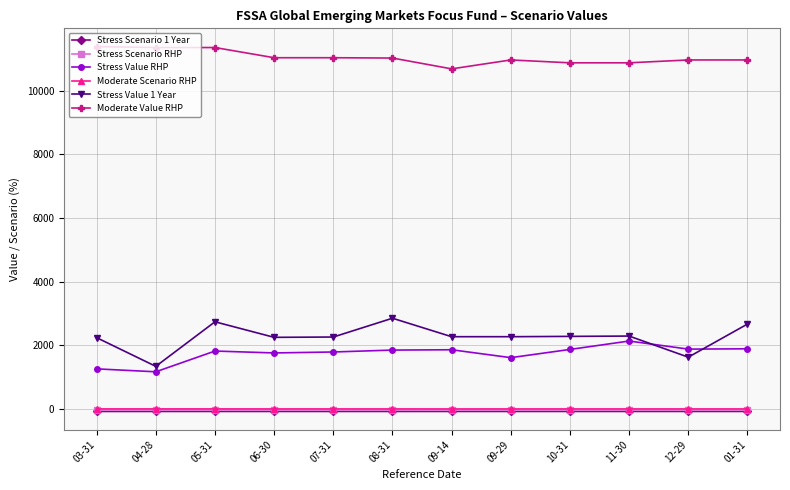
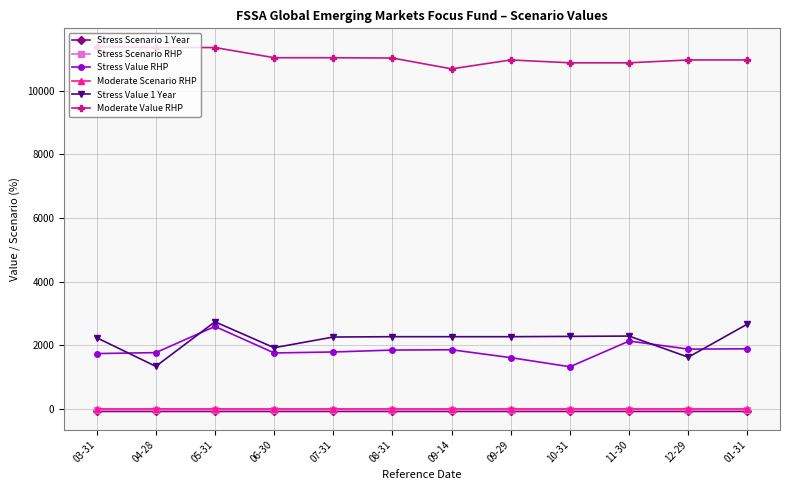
Stress Value RHP, 03-31: 1300 -> 1700
Stress Value RHP, 04-28: 1200 -> 1800
Stress Value RHP, 05-31: 1800 -> 2600
Stress Value 1 Year, 06-30: 2300 -> 1900
Stress Value 1 Year, 08-31: 2900 -> 2300
Stress Value RHP, 10-31: 1900 -> 1300
